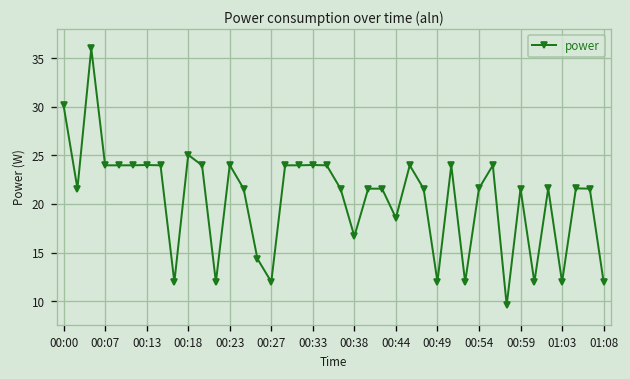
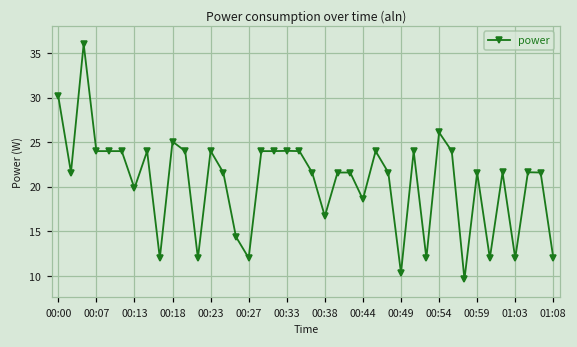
00:13: 24 -> 20
00:49: 12 -> 10
00:54: 22 -> 26
